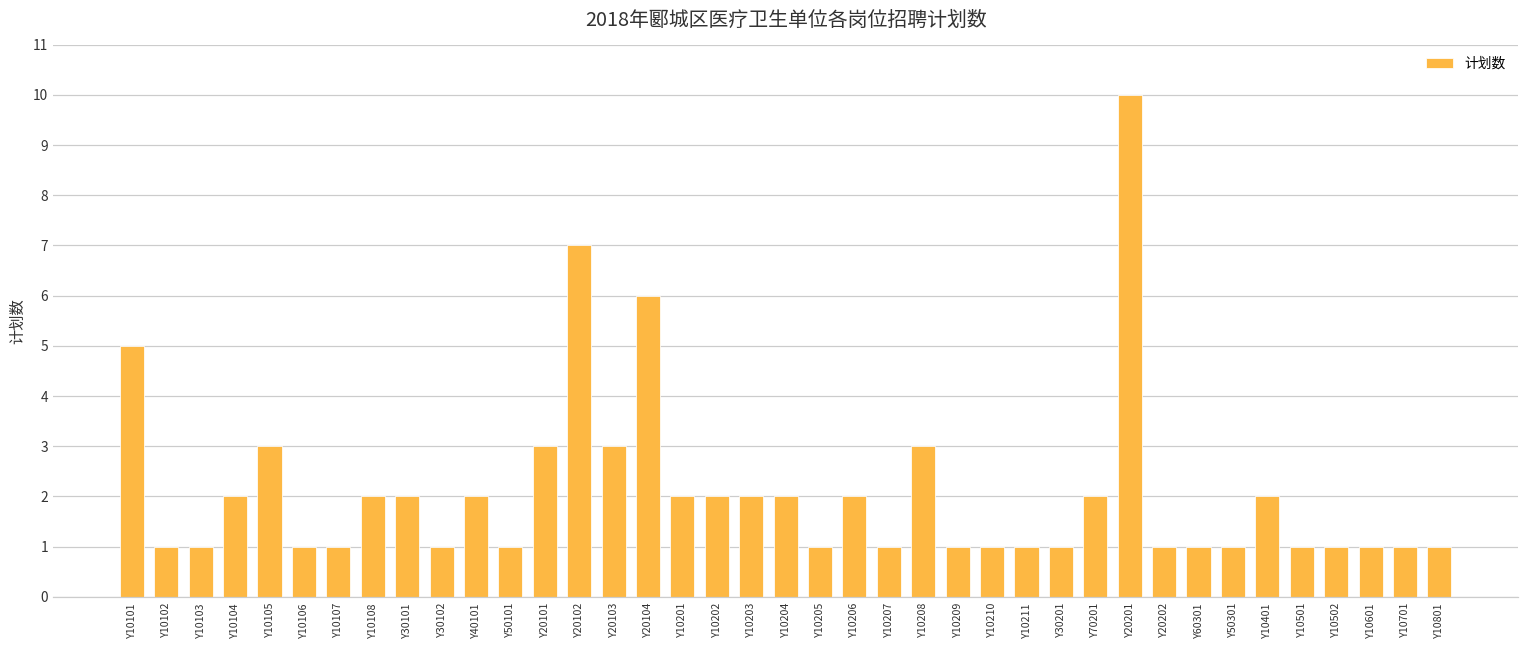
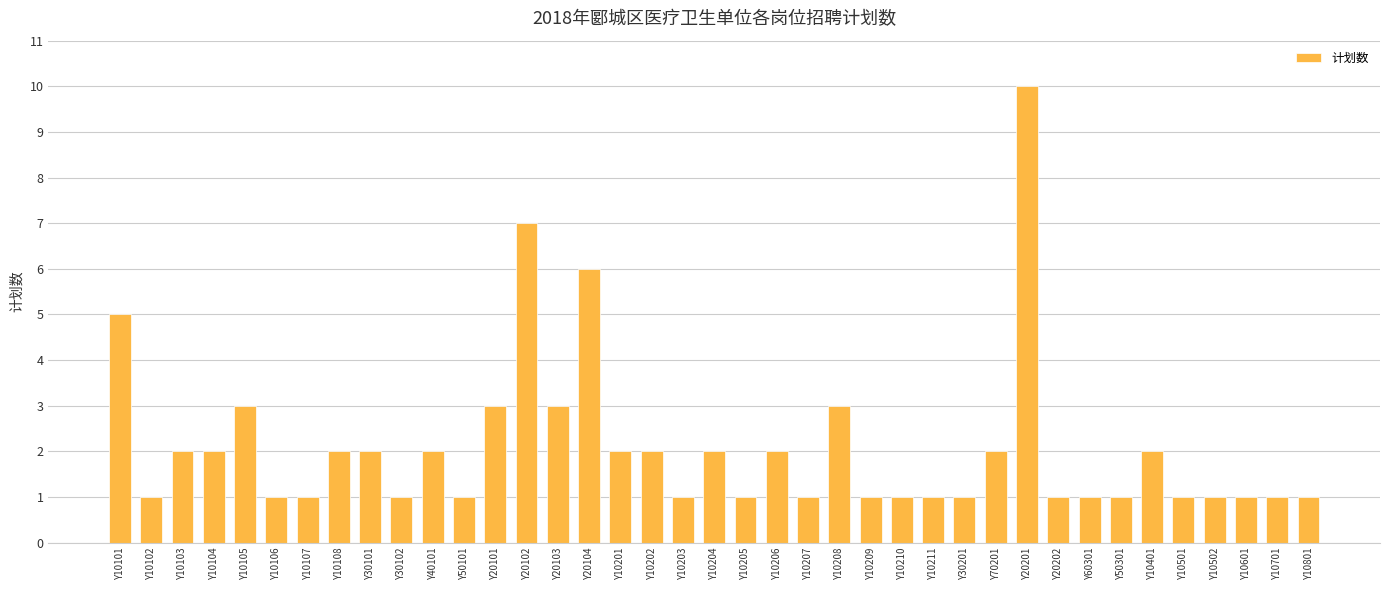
Y10103: 1 -> 2
Y10203: 2 -> 1
